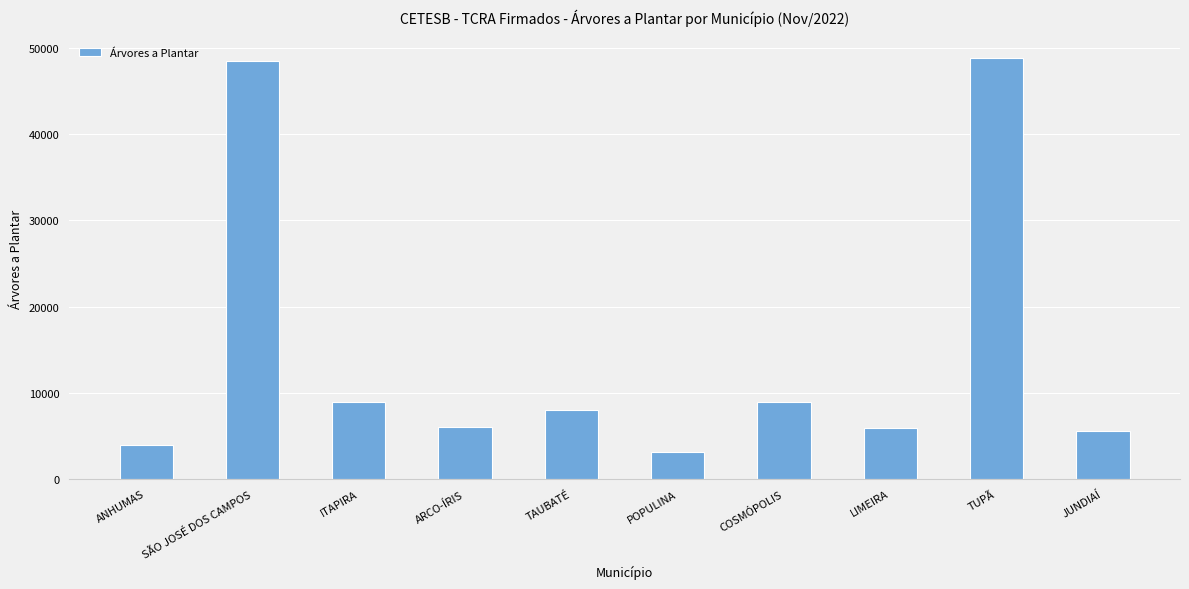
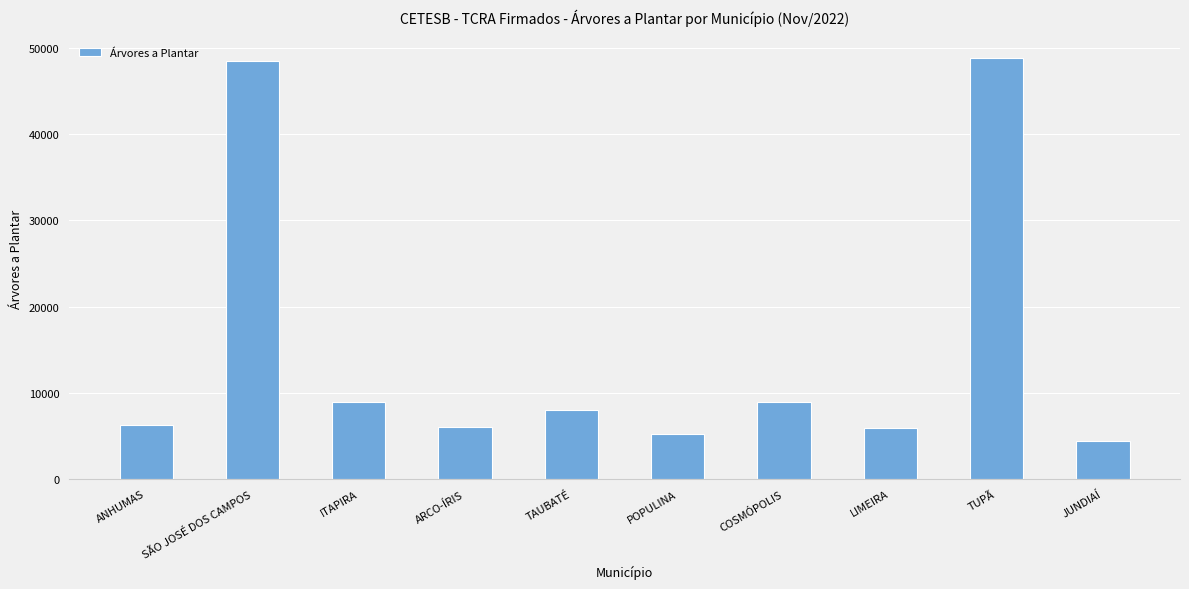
ANHUMAS: 4000 -> 6000
POPULINA: 3000 -> 5000
JUNDIAÍ: 6000 -> 4000
